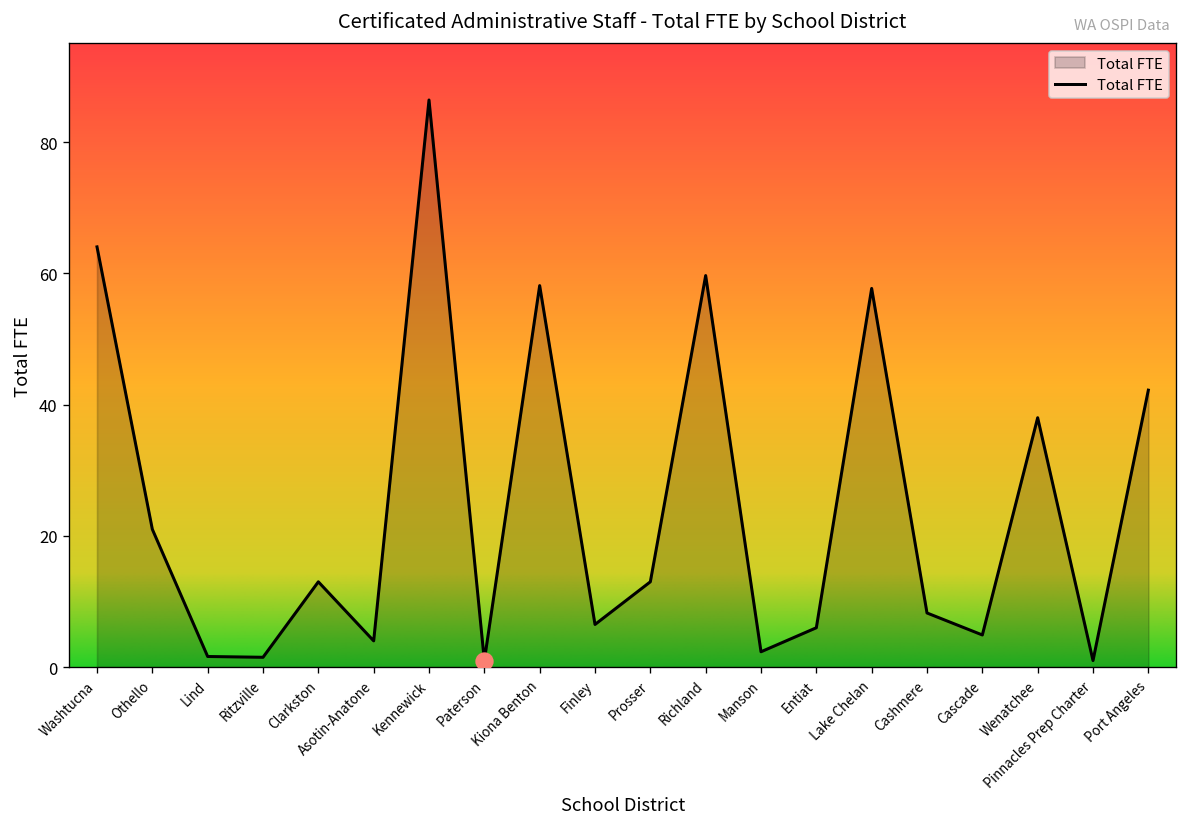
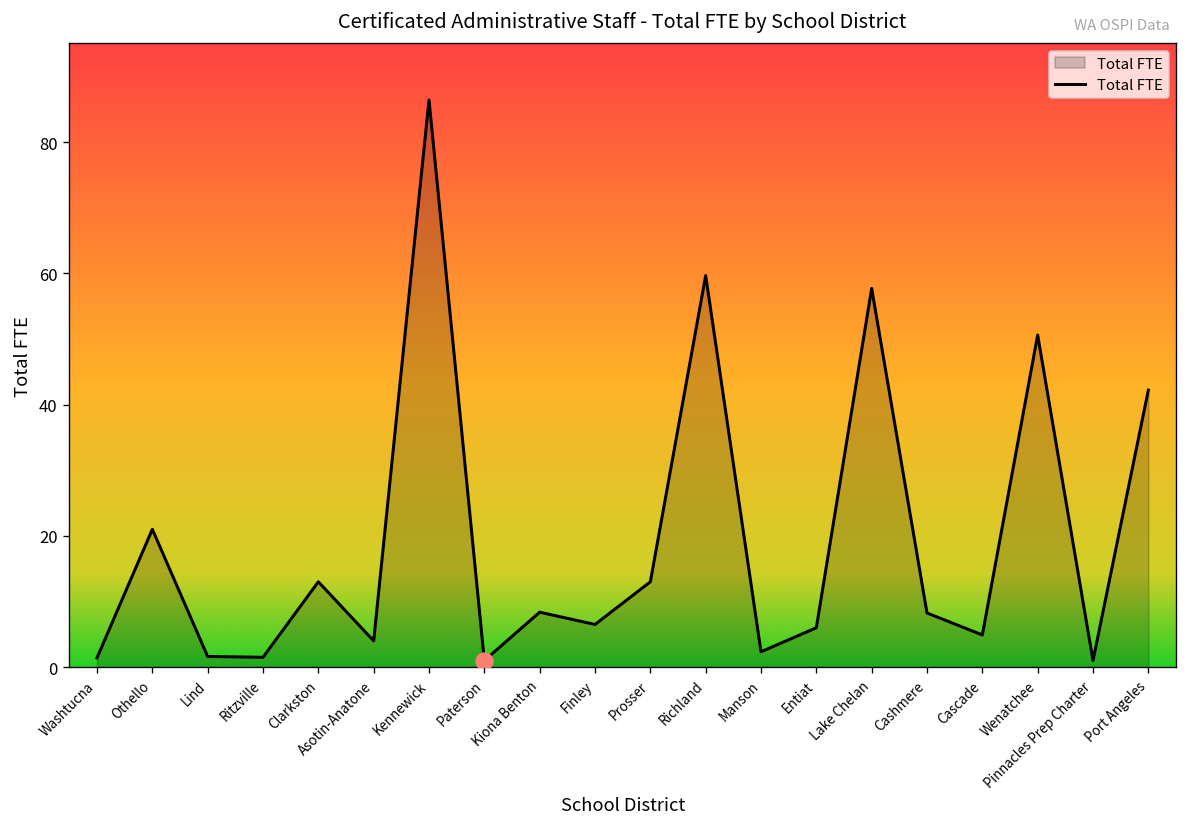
Total FTE, Washtucna: 64 -> 1
Total FTE, Kiona Benton: 58 -> 8
Total FTE, Wenatchee: 38 -> 51
